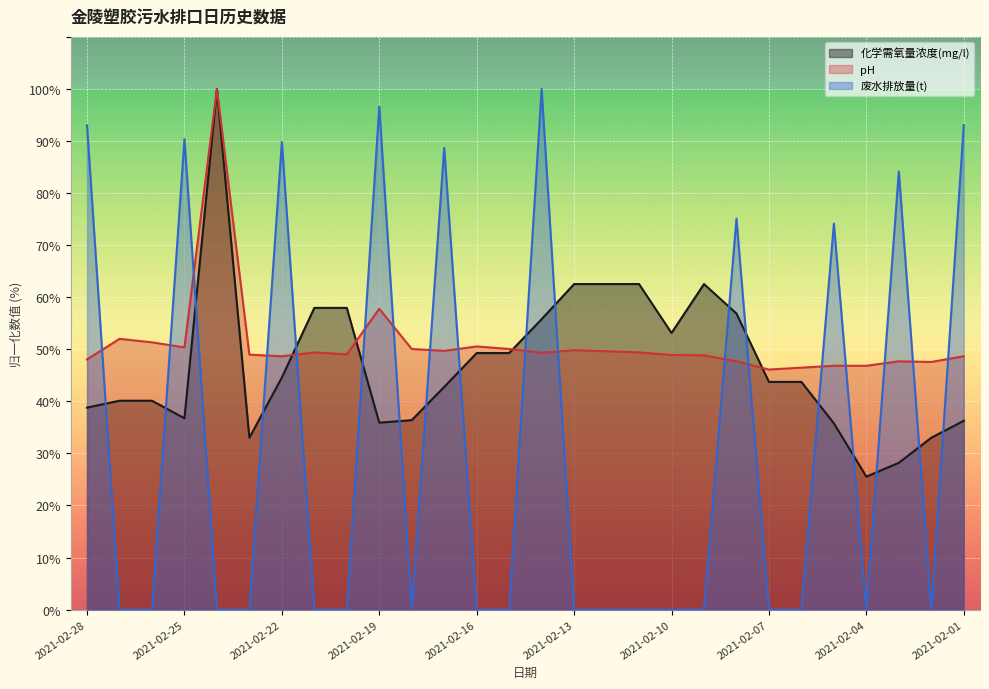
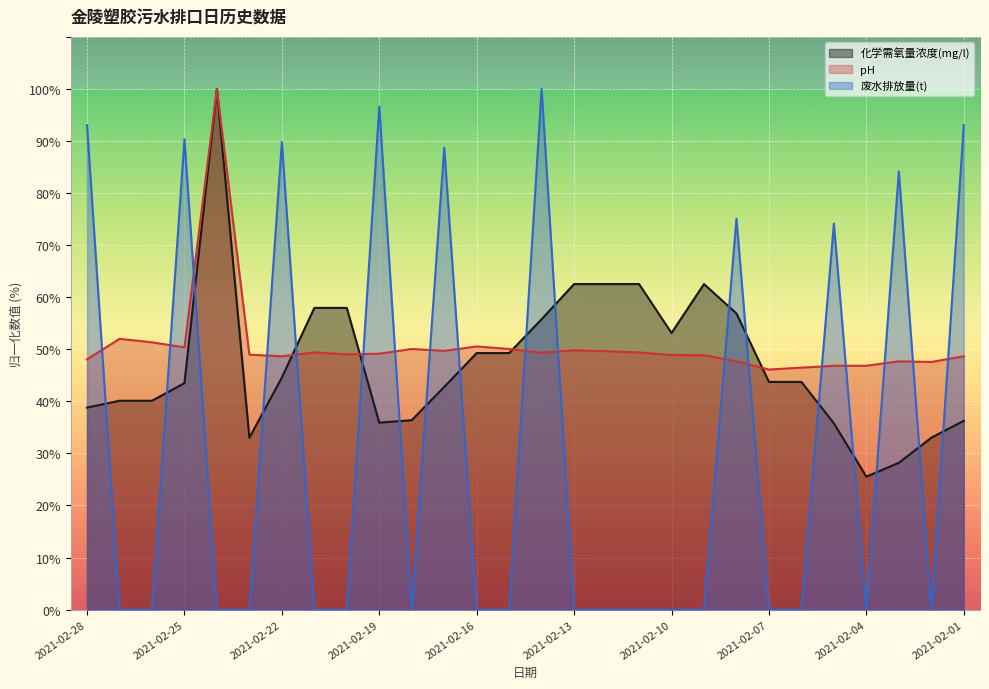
化学需氧量浓度(mg/l), 2021-02-25: 37% -> 43%
pH, 2021-02-19: 58% -> 49%
